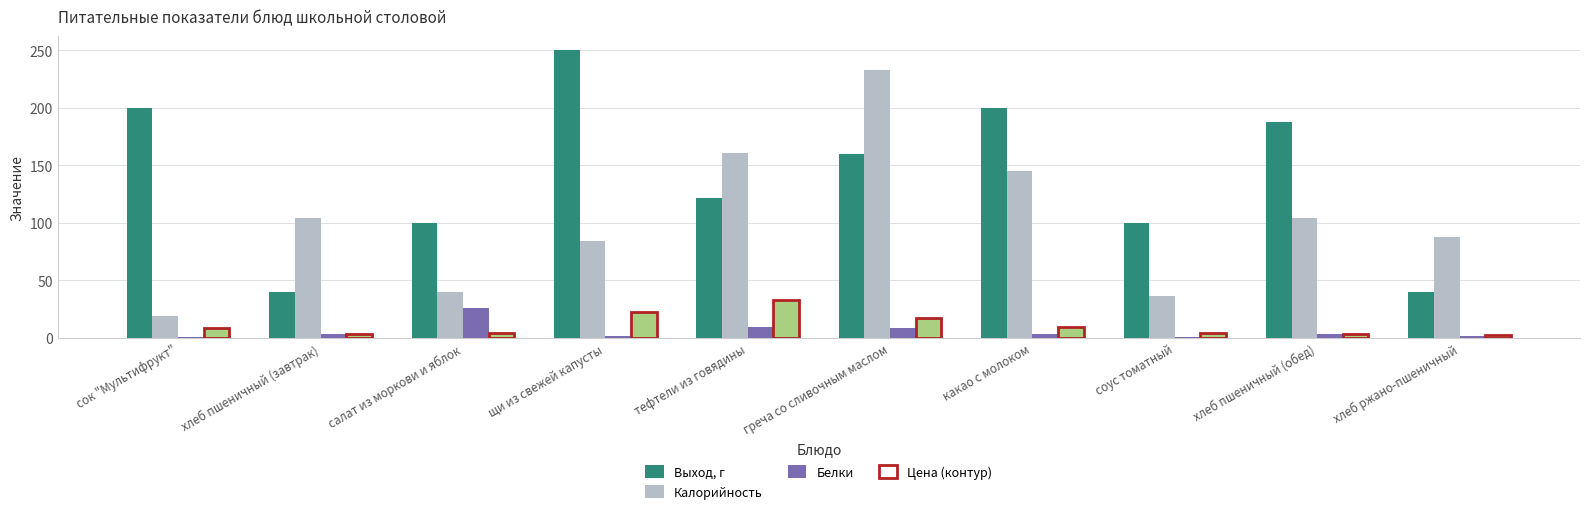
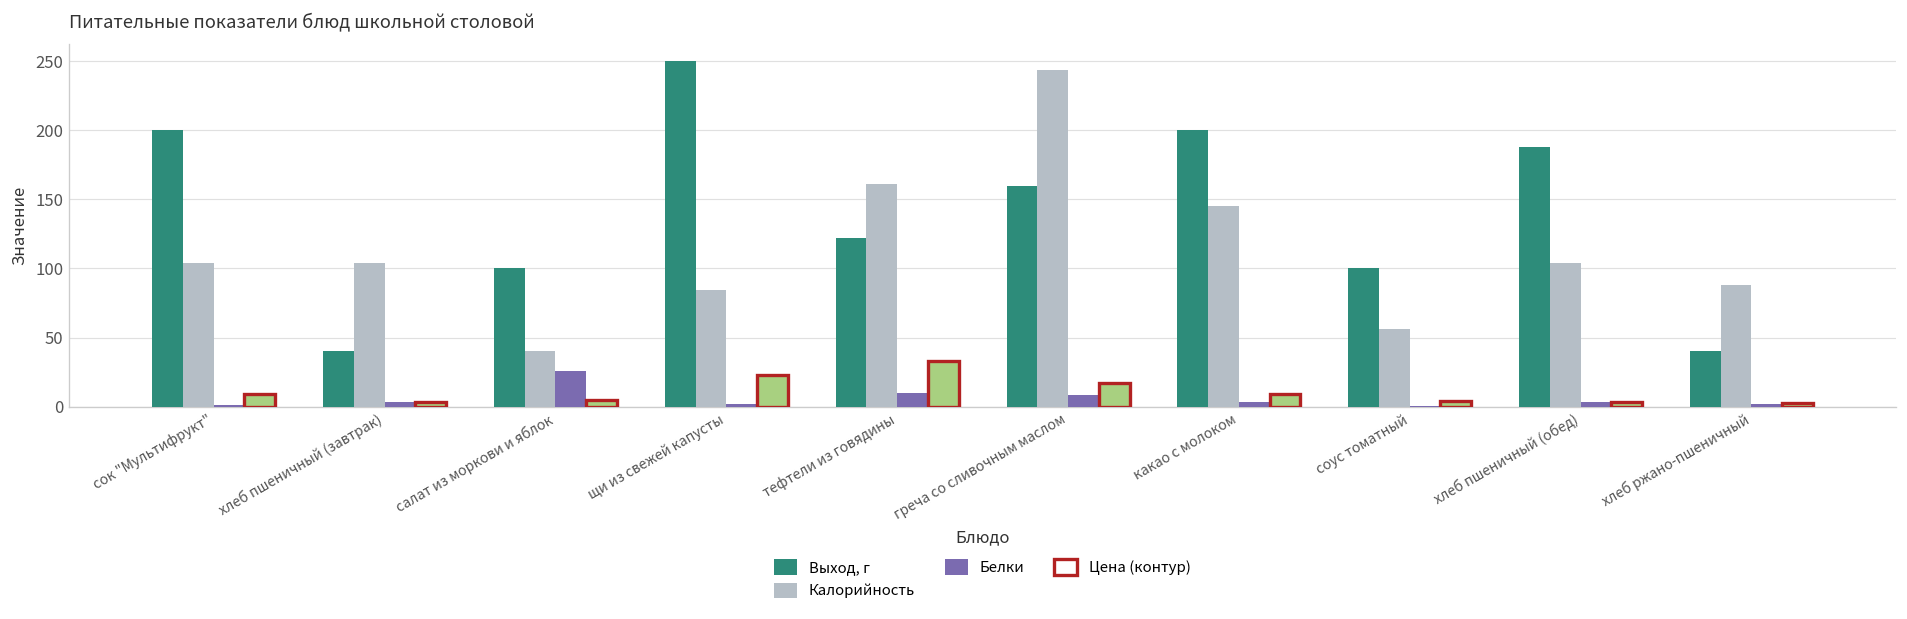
Калорийность, сок "Мультифрукт": 19 -> 104
Калорийность, греча со сливочным маслом: 233 -> 244
Калорийность, соус томатный: 36 -> 56
